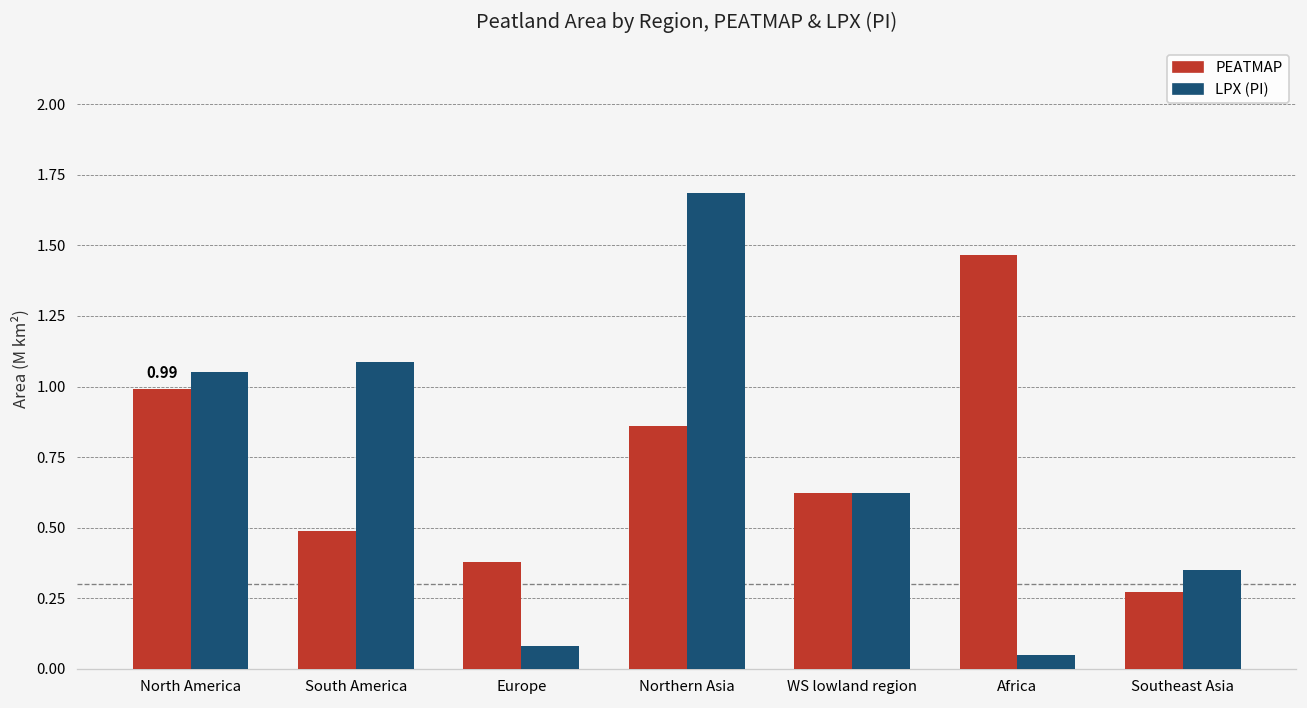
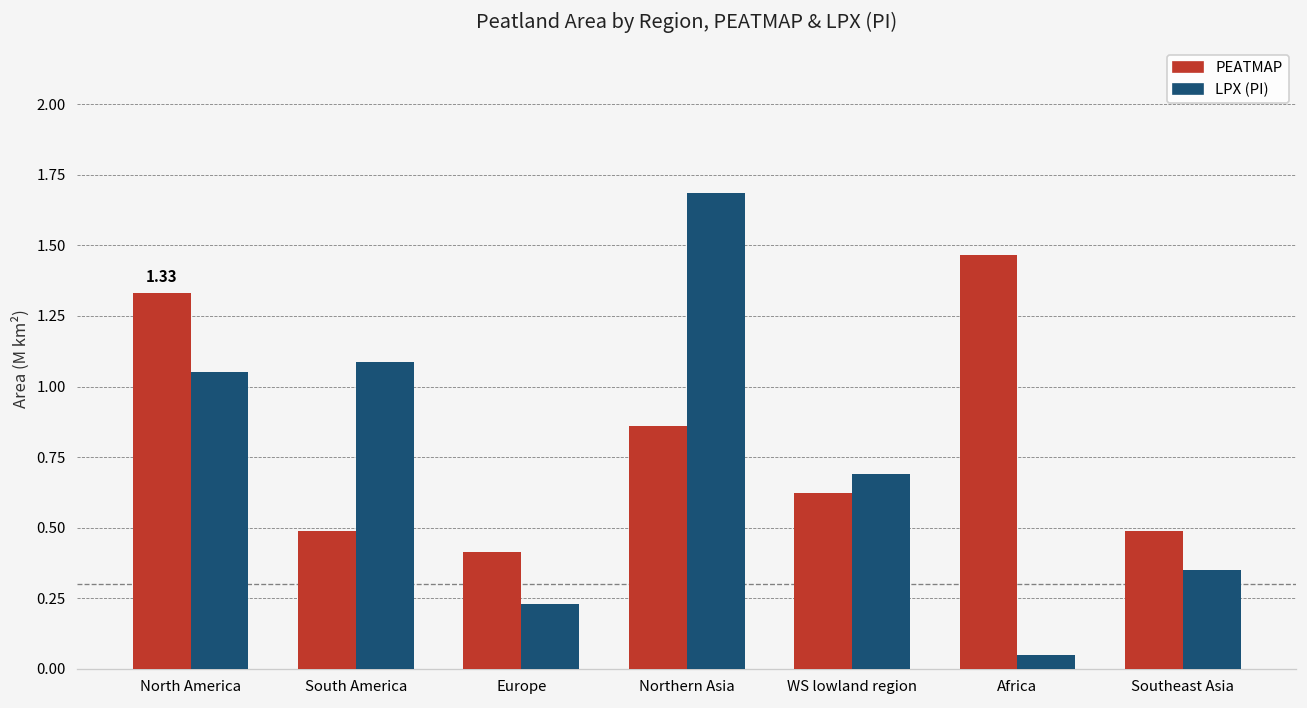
PEATMAP, North America: 0.99 -> 1.33
PEATMAP, Europe: 0.38 -> 0.41
LPX (PI), Europe: 0.08 -> 0.23
LPX (PI), WS lowland region: 0.62 -> 0.69
PEATMAP, Southeast Asia: 0.27 -> 0.49
